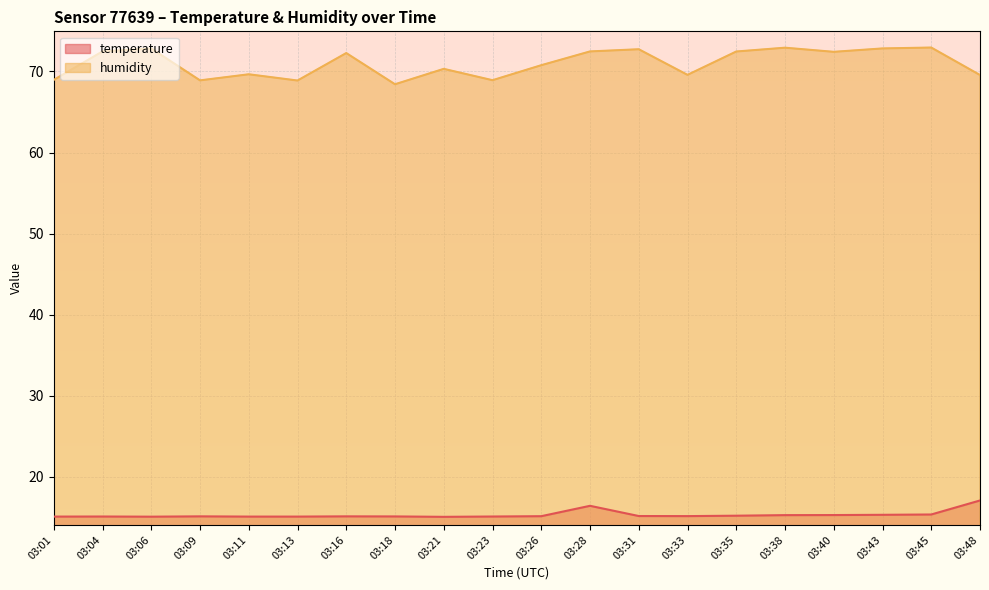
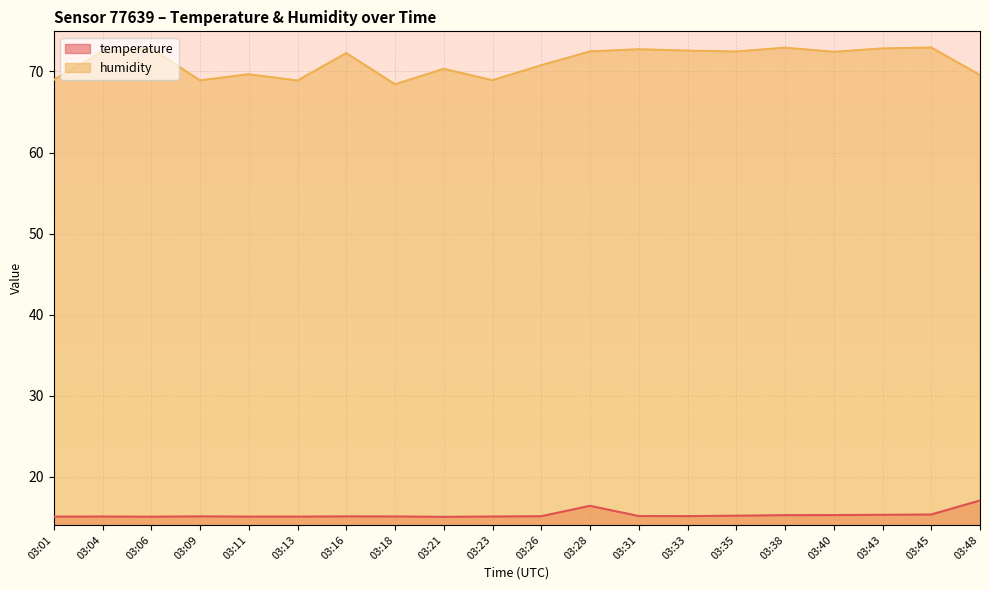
humidity, 03:33: 70 -> 73
